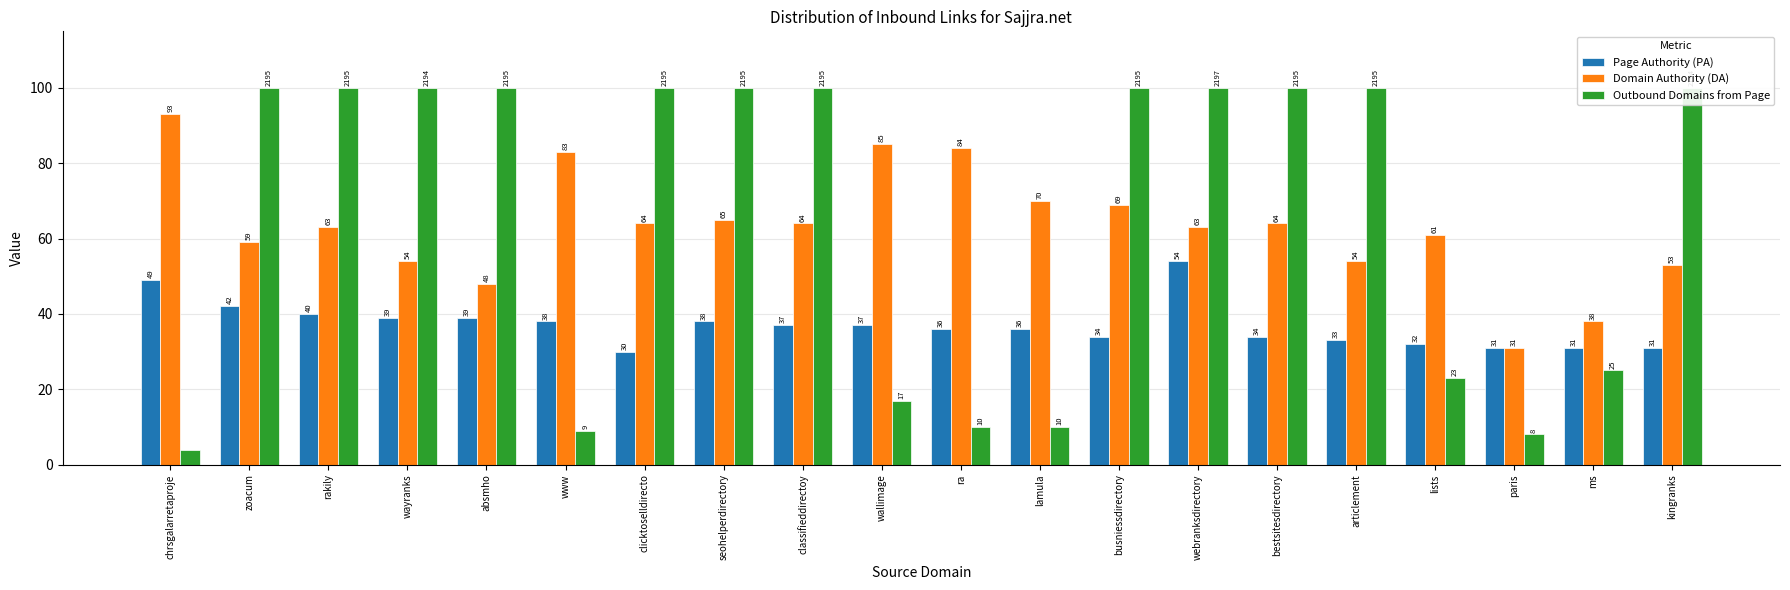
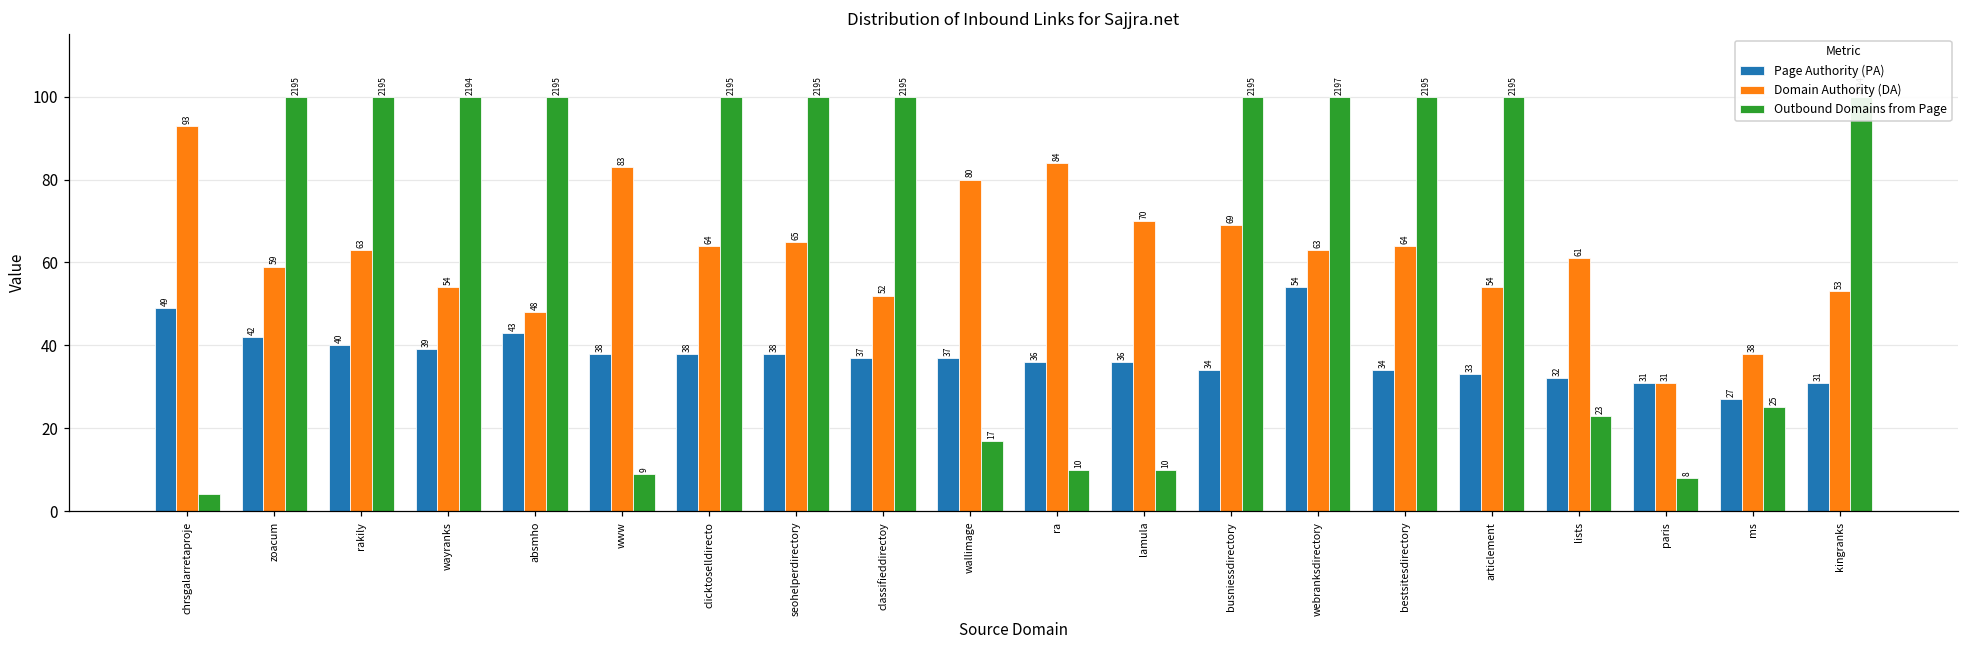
Page Authority (PA), absmho: 39 -> 43
Page Authority (PA), clicktoselldirecto: 30 -> 38
Domain Authority (DA), classifieddirectoy: 64 -> 52
Domain Authority (DA), wallimage: 85 -> 80
Page Authority (PA), ms: 31 -> 27
